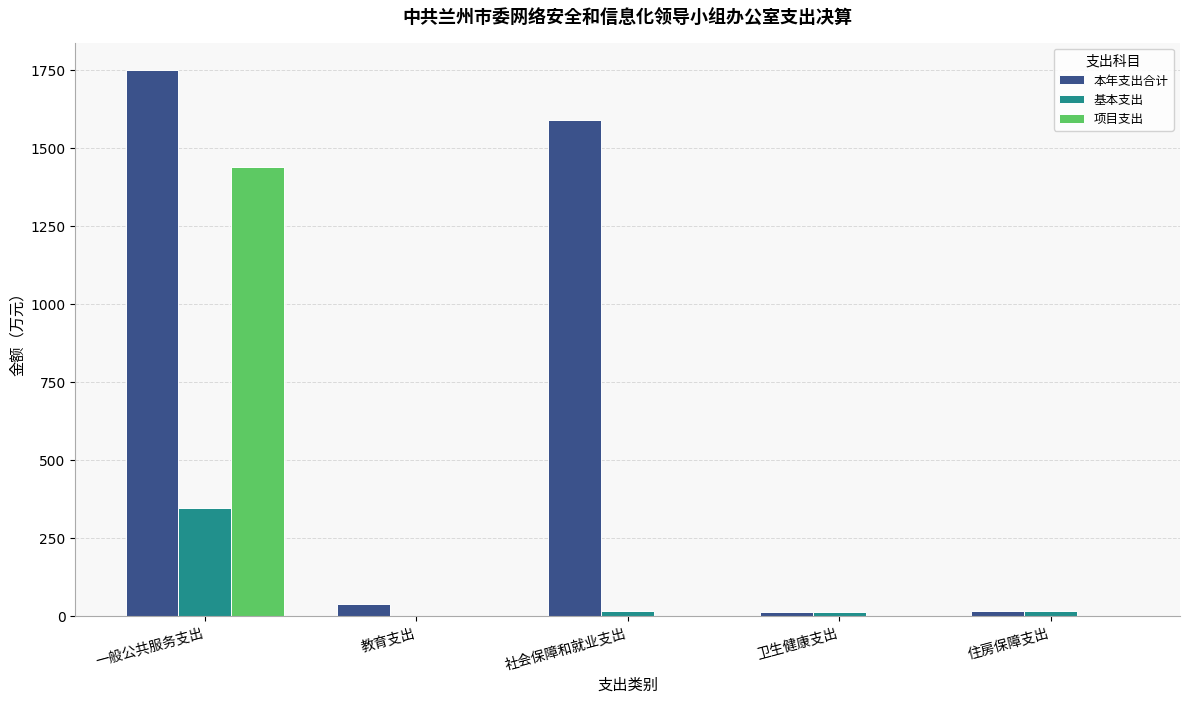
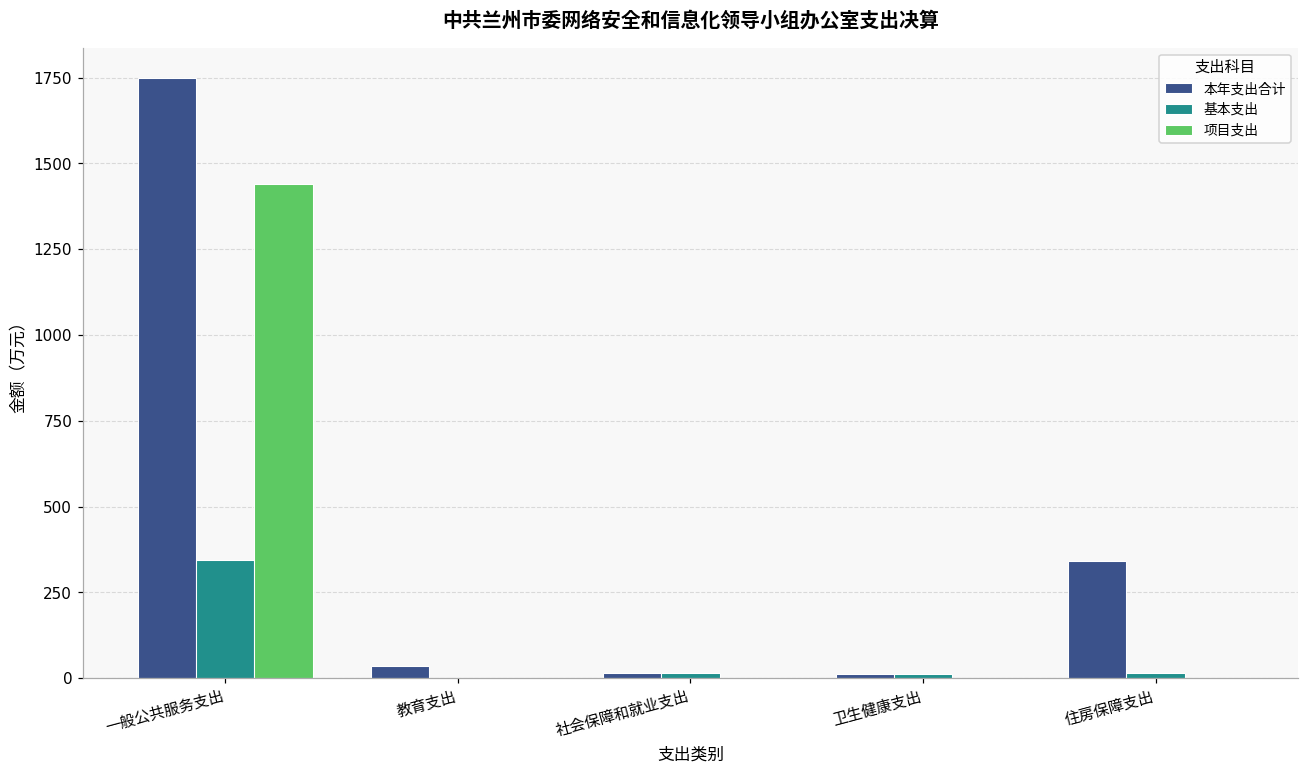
本年支出合计, 社会保障和就业支出: 1590 -> 10
本年支出合计, 住房保障支出: 20 -> 340
